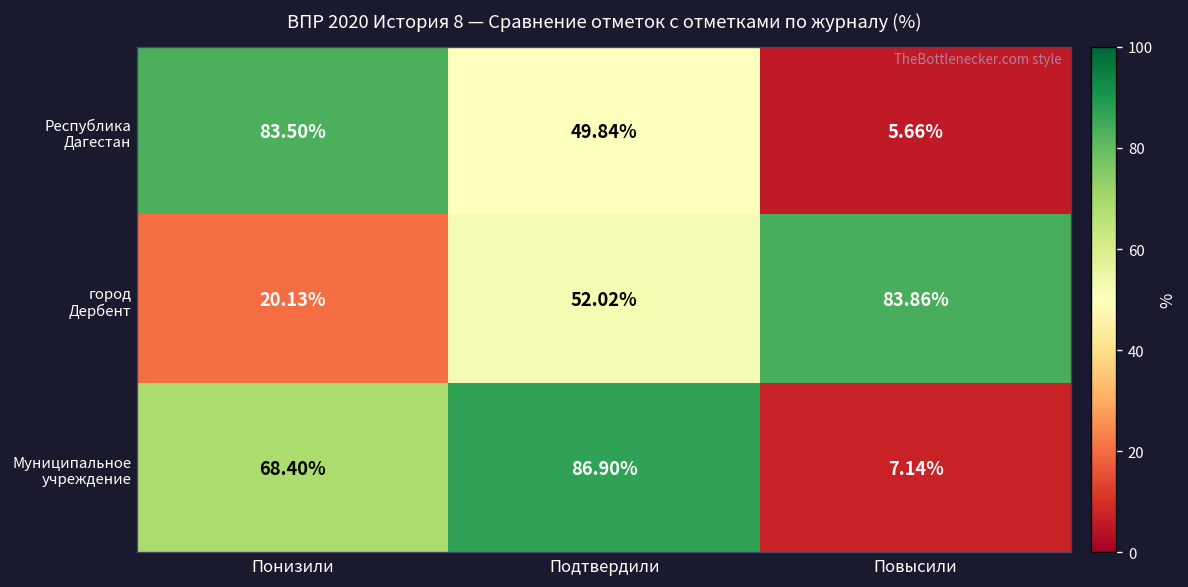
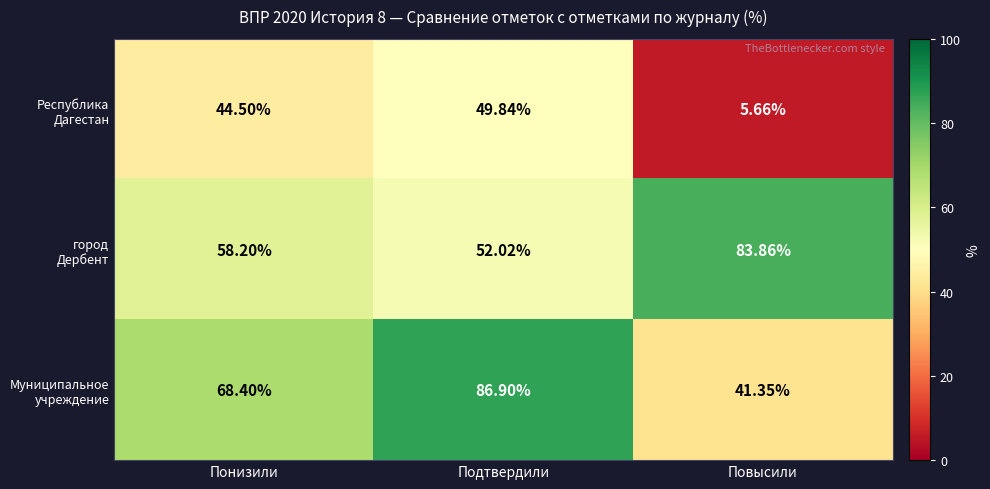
Республика Дагестан, Понизили: 83.50% -> 44.50%
город Дербент, Понизили: 20.13% -> 58.20%
Муниципальное учреждение, Повысили: 7.14% -> 41.35%
